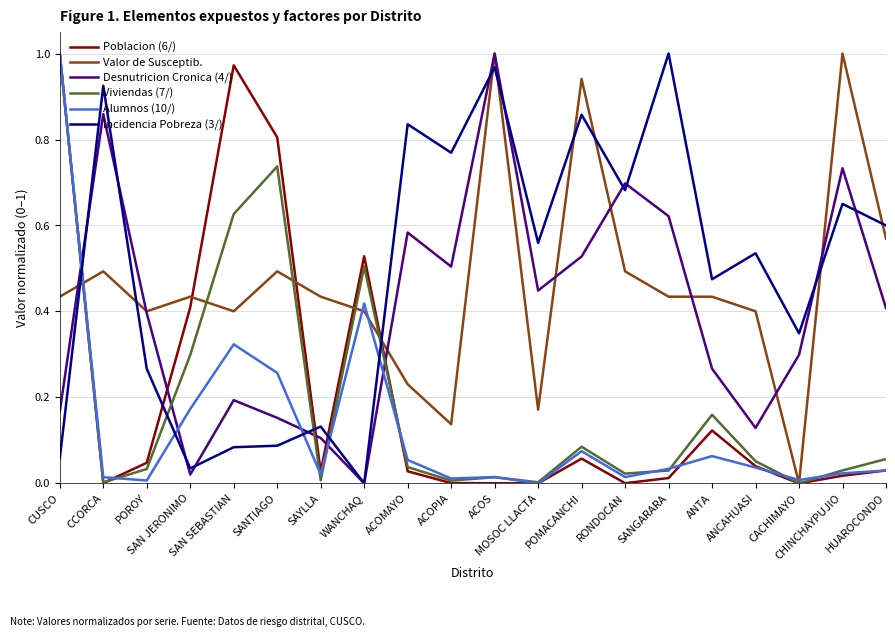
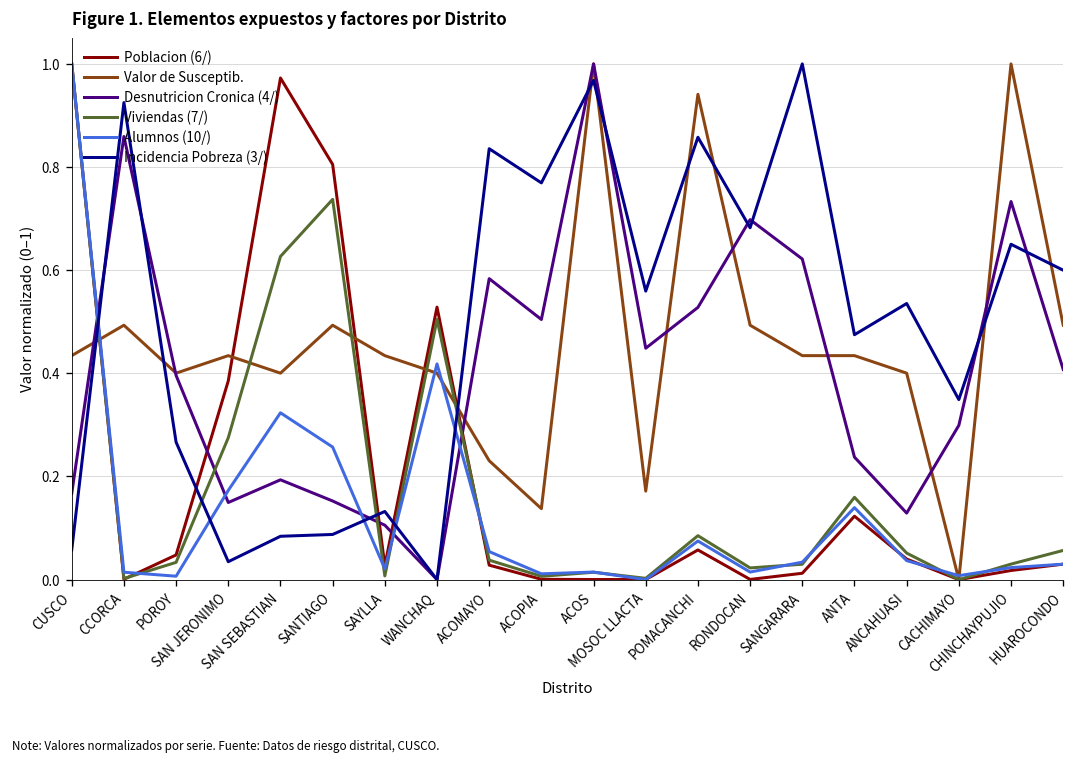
Poblacion (6/), SAN JERONIMO: 0.41 -> 0.39
Desnutricion Cronica (4/), SAN JERONIMO: 0.02 -> 0.15
Viviendas (7/), SAN JERONIMO: 0.30 -> 0.28
Desnutricion Cronica (4/), ANTA: 0.27 -> 0.24
Alumnos (10/), ANTA: 0.06 -> 0.14
Valor de Susceptib., HUAROCONDO: 0.57 -> 0.49
